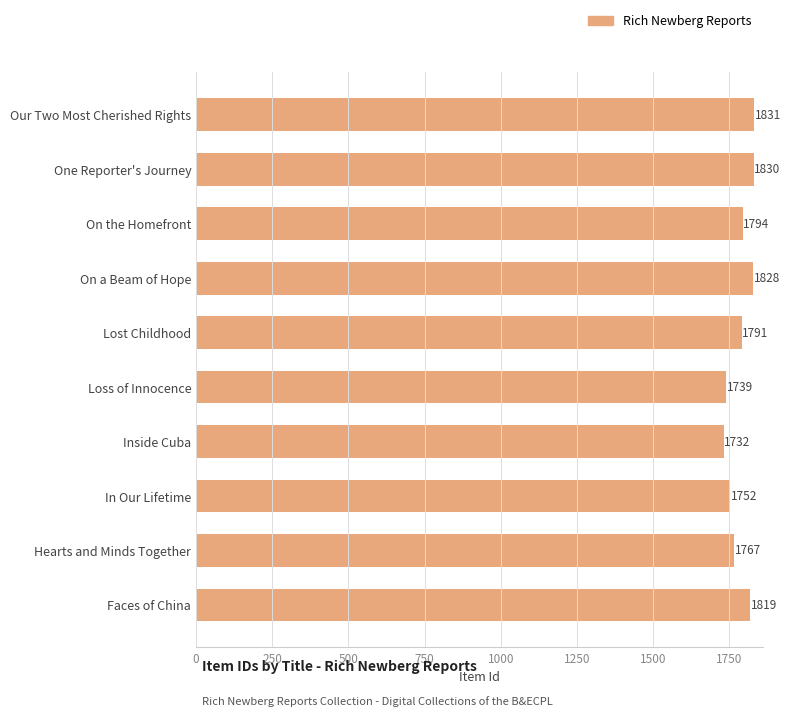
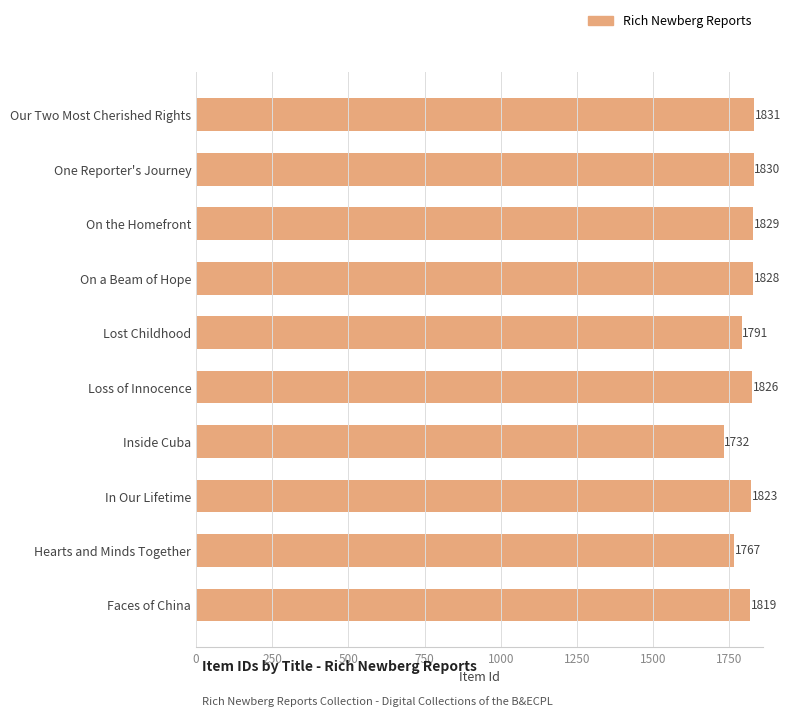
On the Homefront: 1794 -> 1829
Loss of Innocence: 1739 -> 1826
In Our Lifetime: 1752 -> 1823
